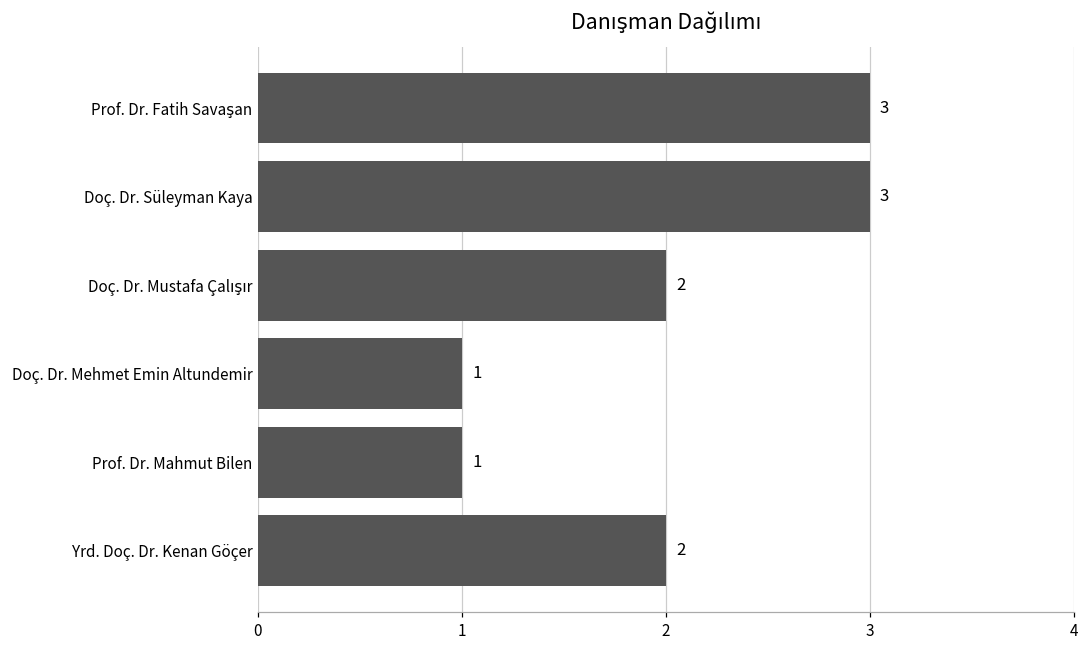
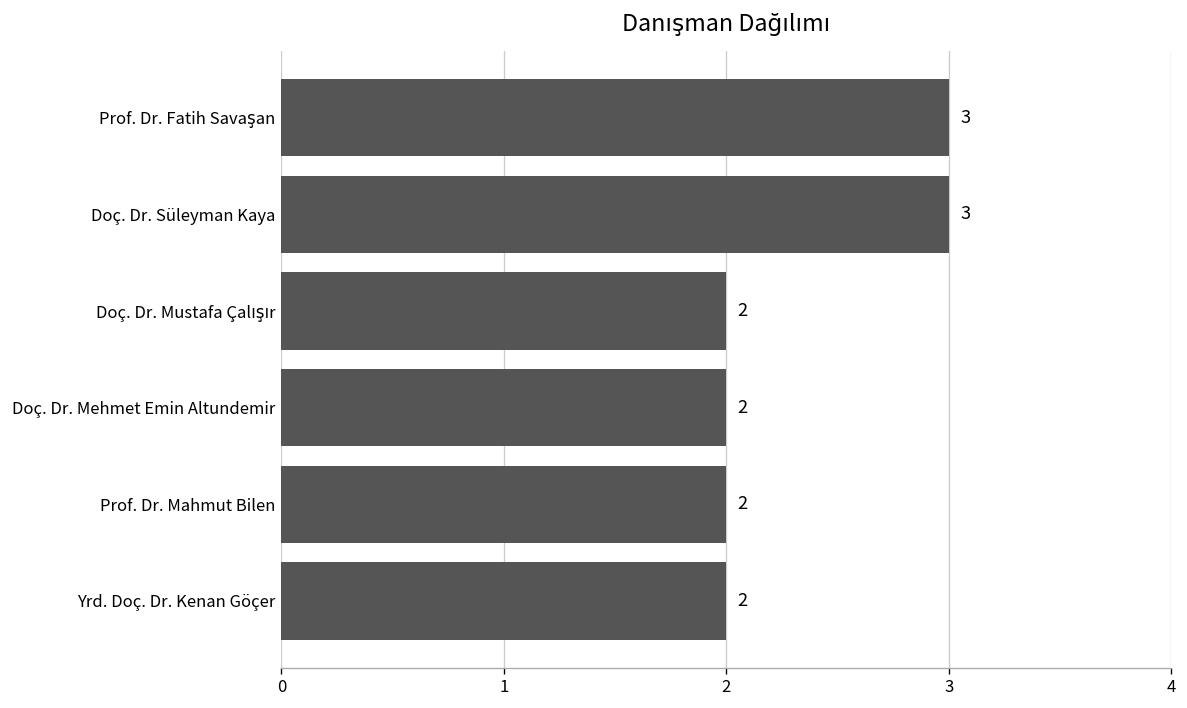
Doç. Dr. Mehmet Emin Altundemir: 1 -> 2
Prof. Dr. Mahmut Bilen: 1 -> 2
